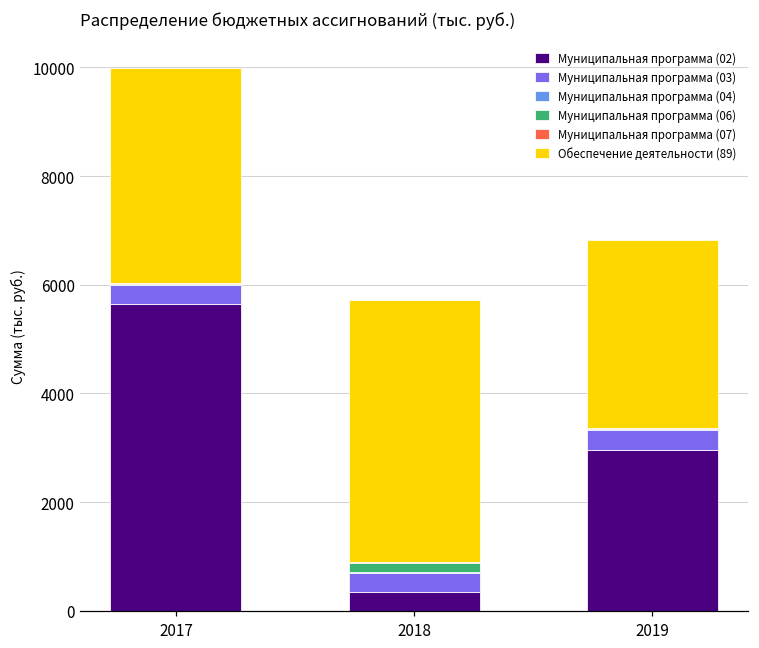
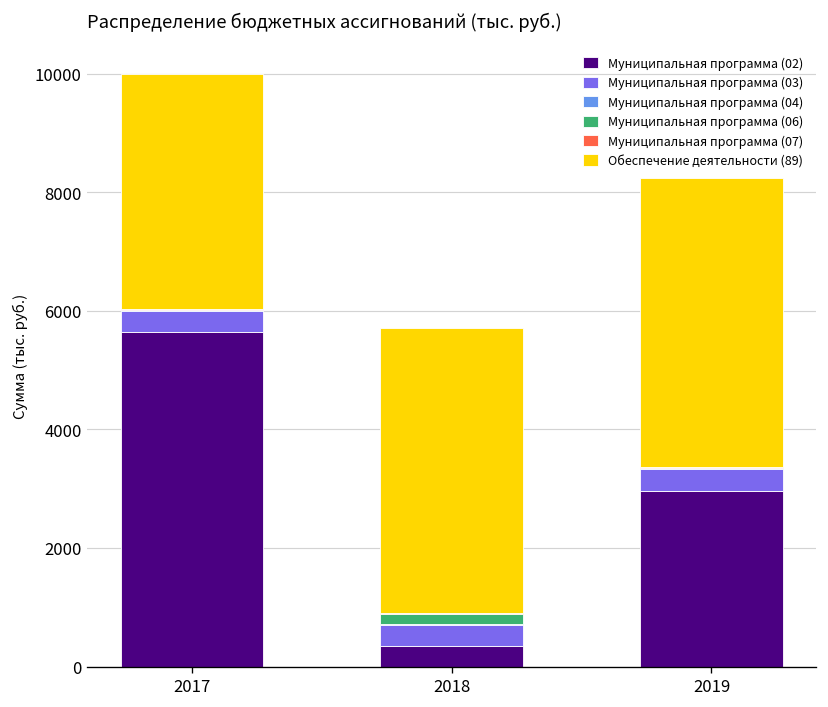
Обеспечение деятельности (89), 2019: 3500 -> 4900
